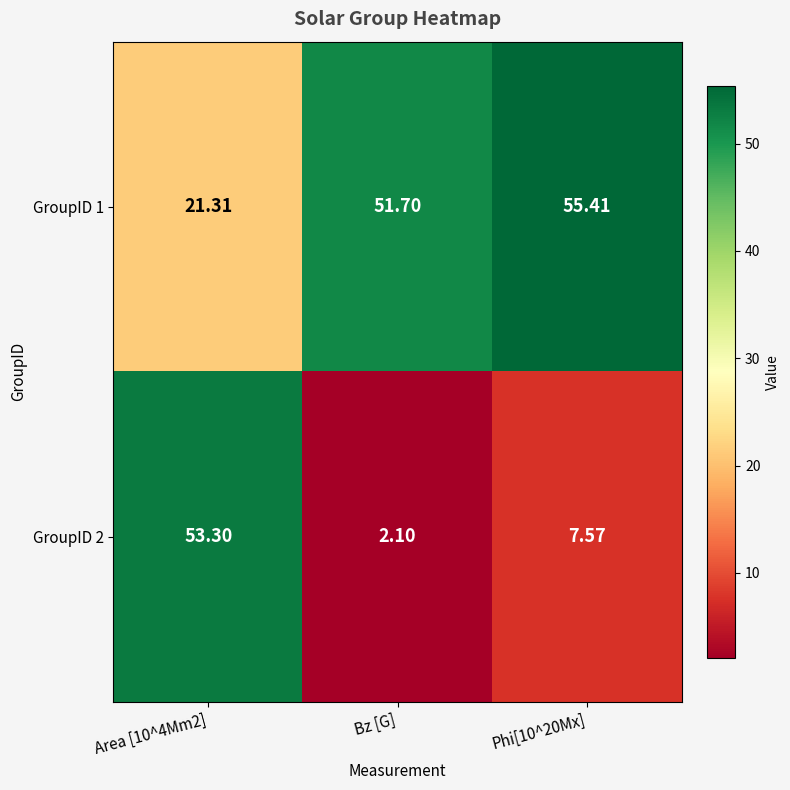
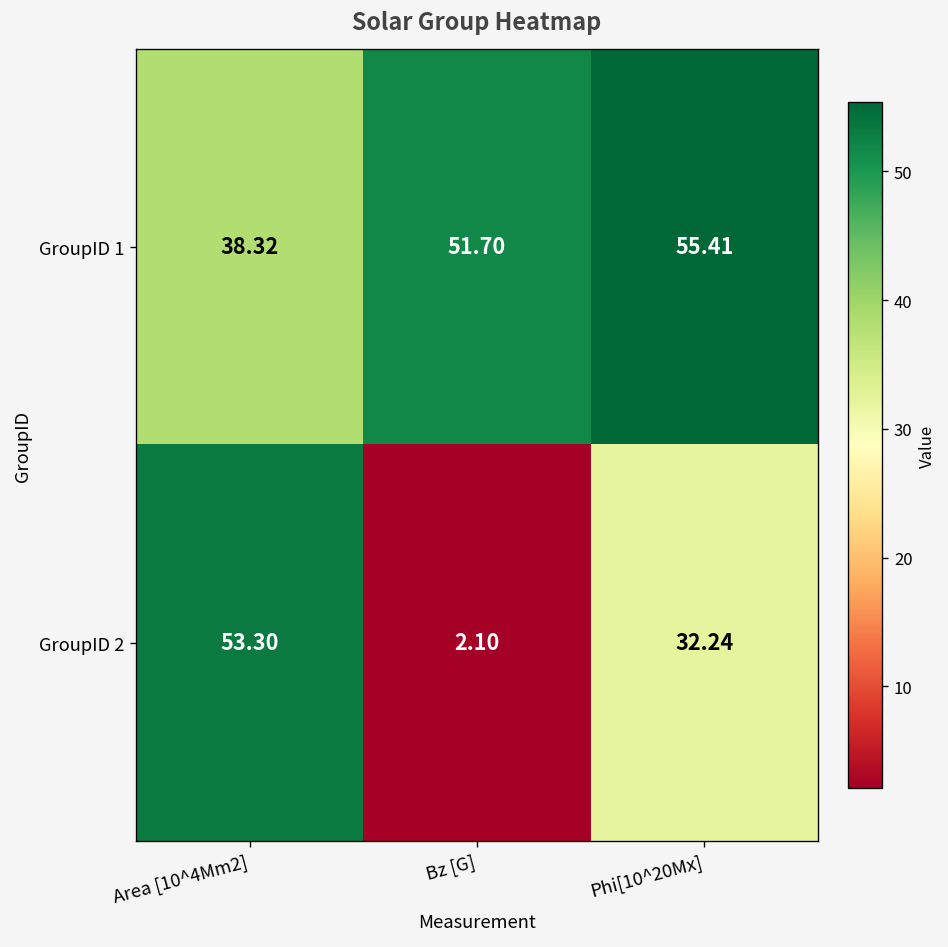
GroupID 1, Area [10^4Mm2]: 21.31 -> 38.32
GroupID 2, Phi[10^20Mx]: 7.57 -> 32.24
